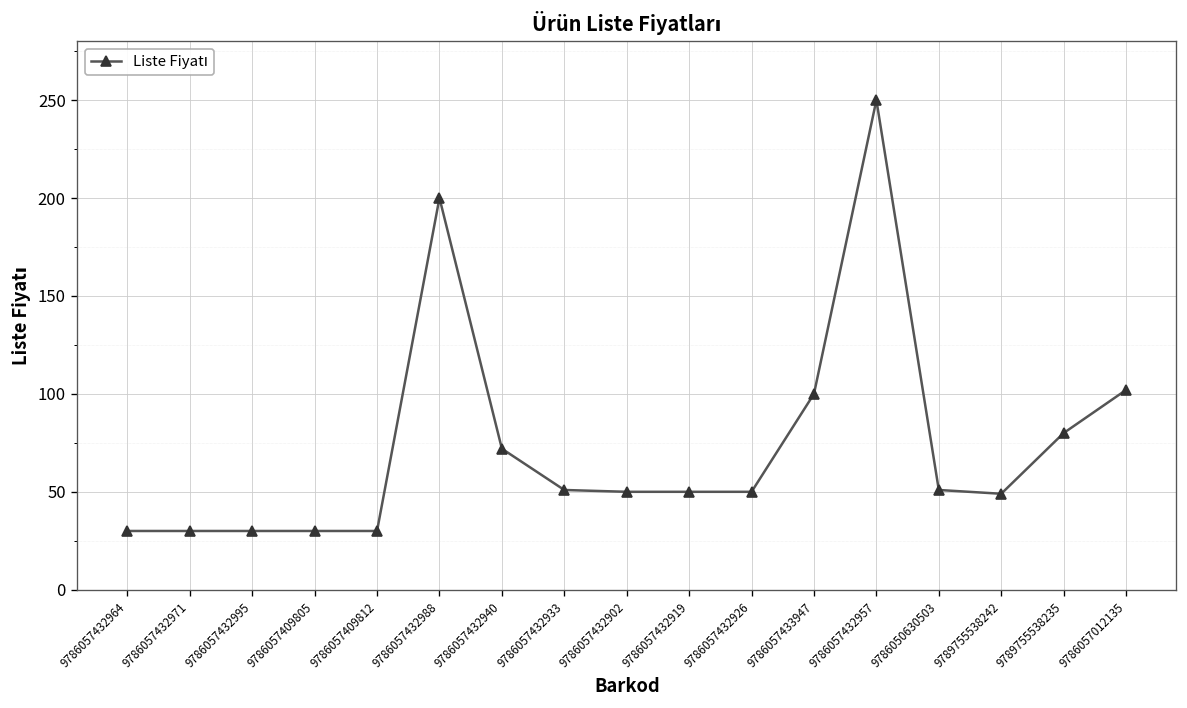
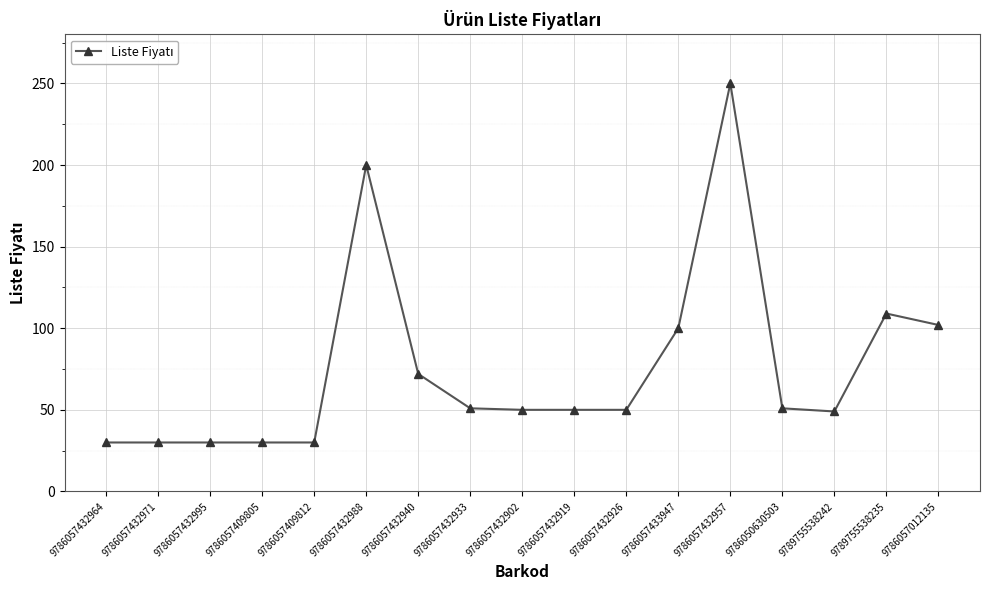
9789755538235: 80 -> 109
